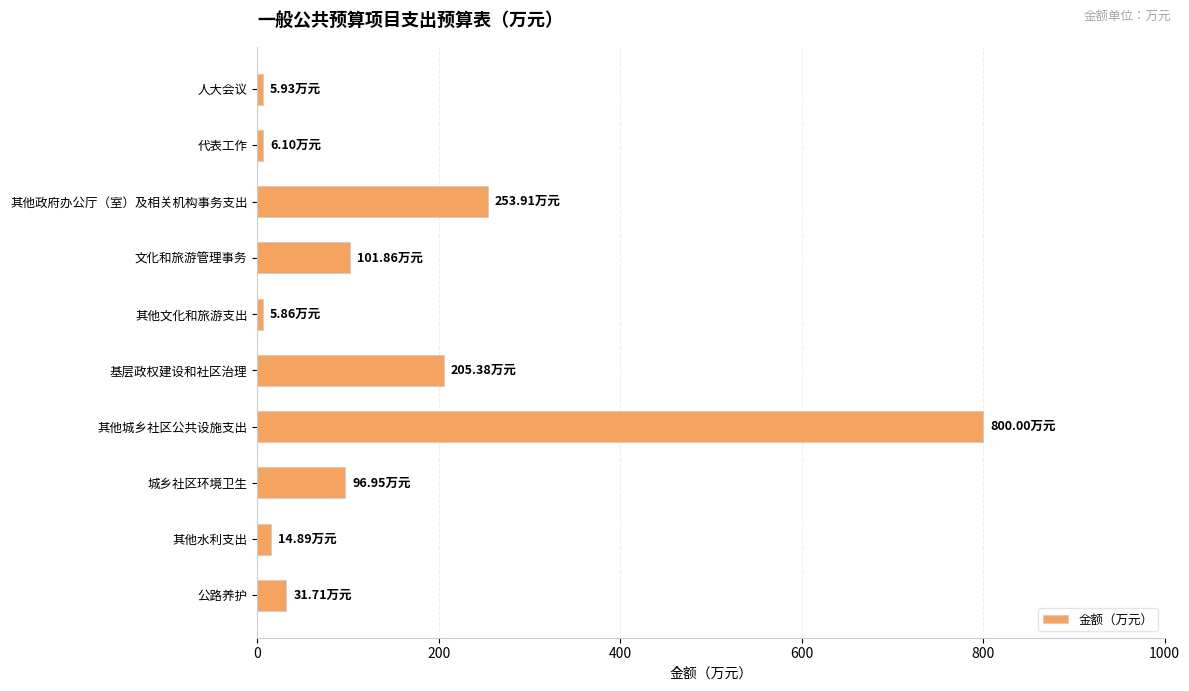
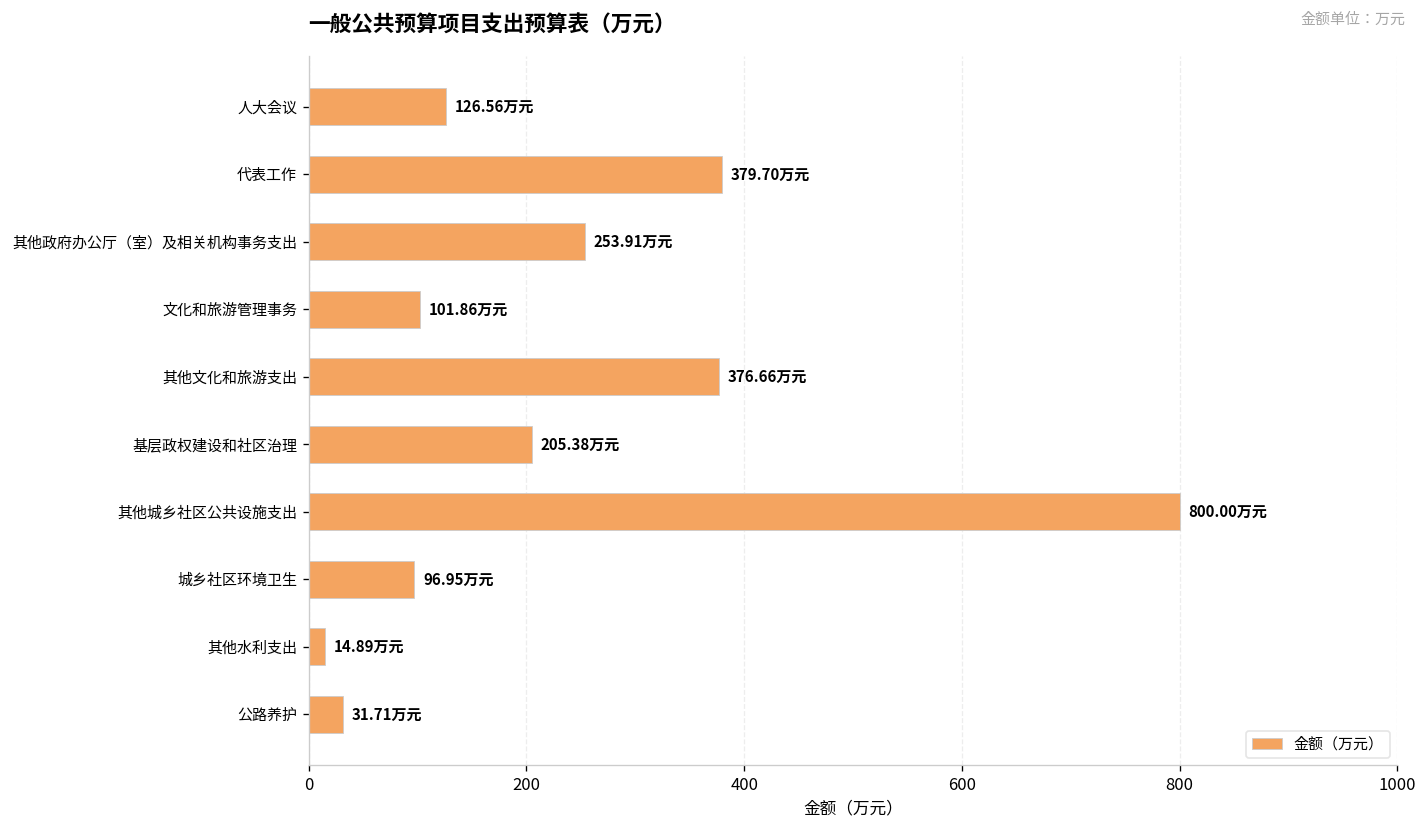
人大会议: 5.93 -> 126.56
代表工作: 6.10 -> 379.70
其他文化和旅游支出: 5.86 -> 376.66
